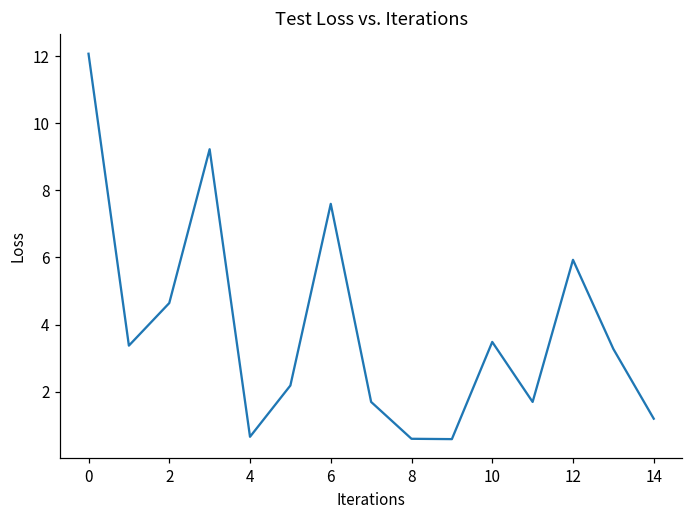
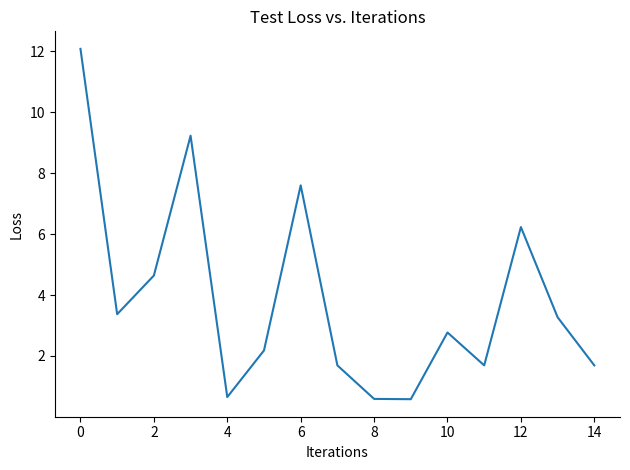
10: 3.5 -> 2.8
12: 5.9 -> 6.2
14: 1.2 -> 1.7
